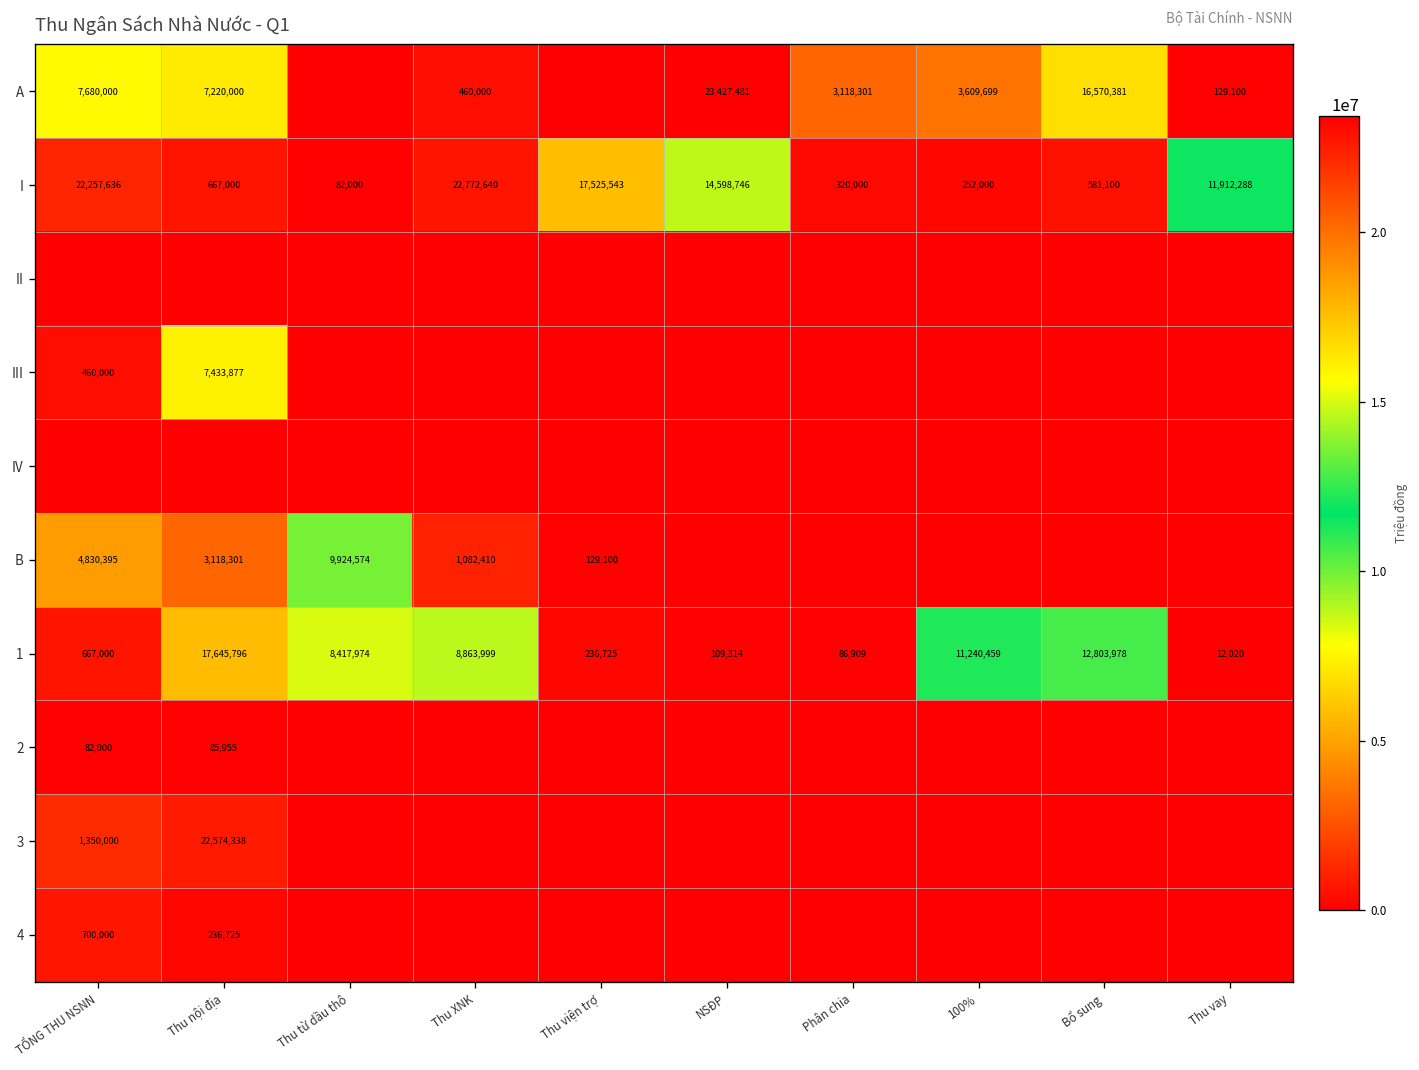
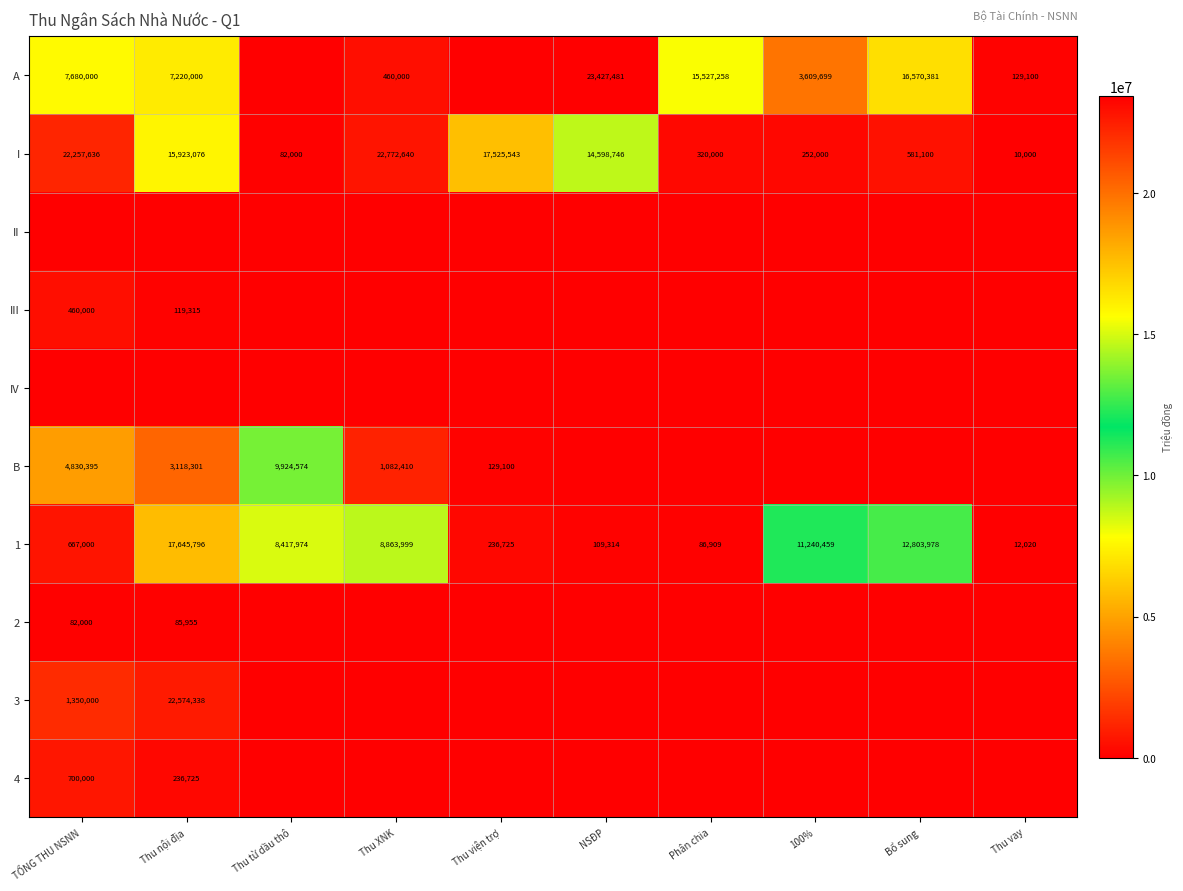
A, Phân chia: 3,118,301 -> 15,527,258
I, Thu nội địa: 667,000 -> 15,923,076
I, Thu vay: 11,912,288 -> 10,000
III, Thu nội địa: 7,433,877 -> 119,315
